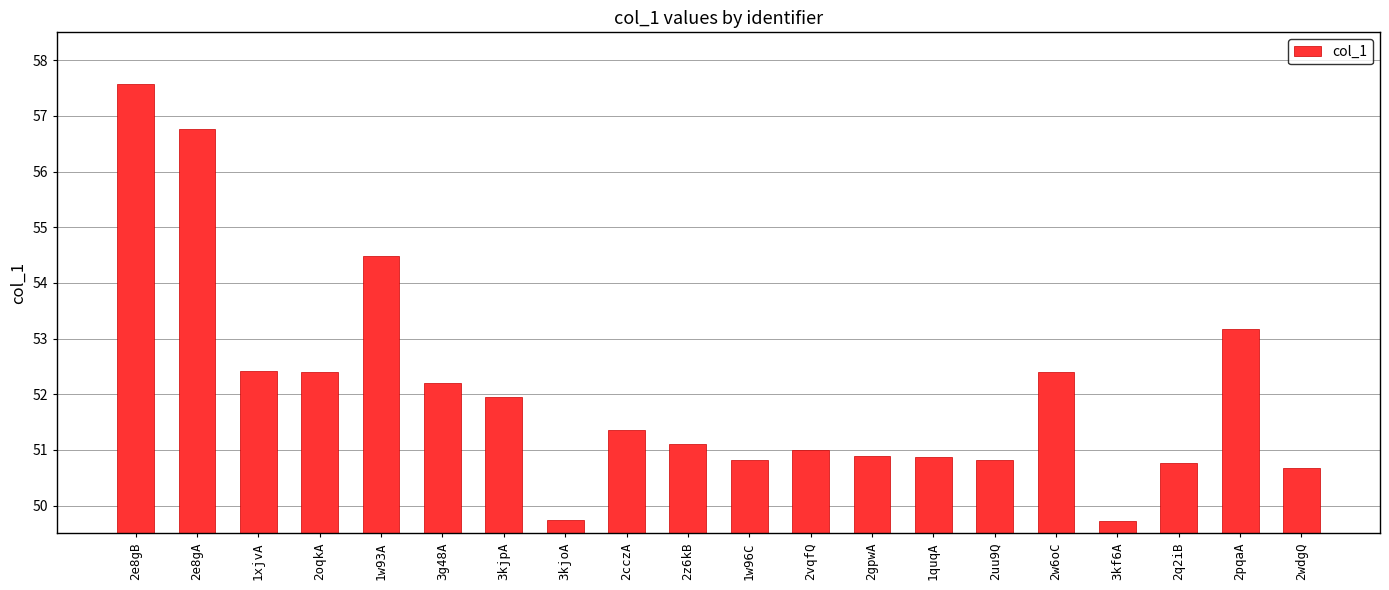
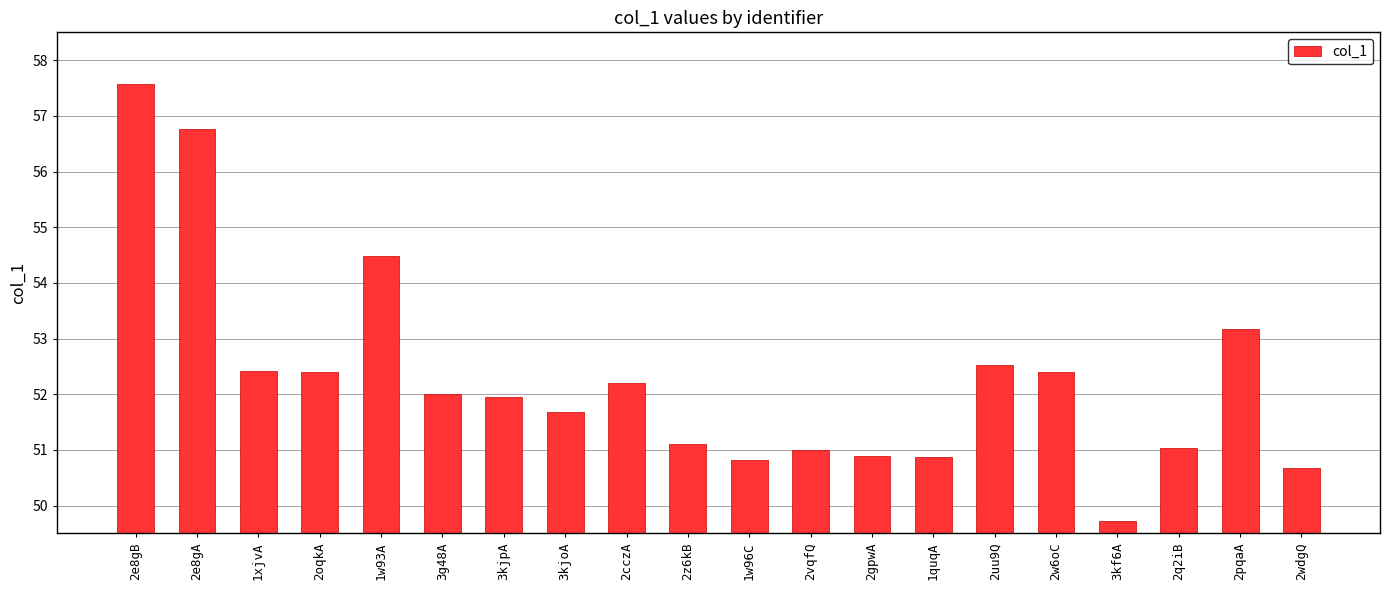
3g48A: 52.2 -> 52.0
3kjoA: 49.7 -> 51.7
2cczA: 51.4 -> 52.2
2uu9Q: 50.8 -> 52.5
2q2iB: 50.8 -> 51.0
